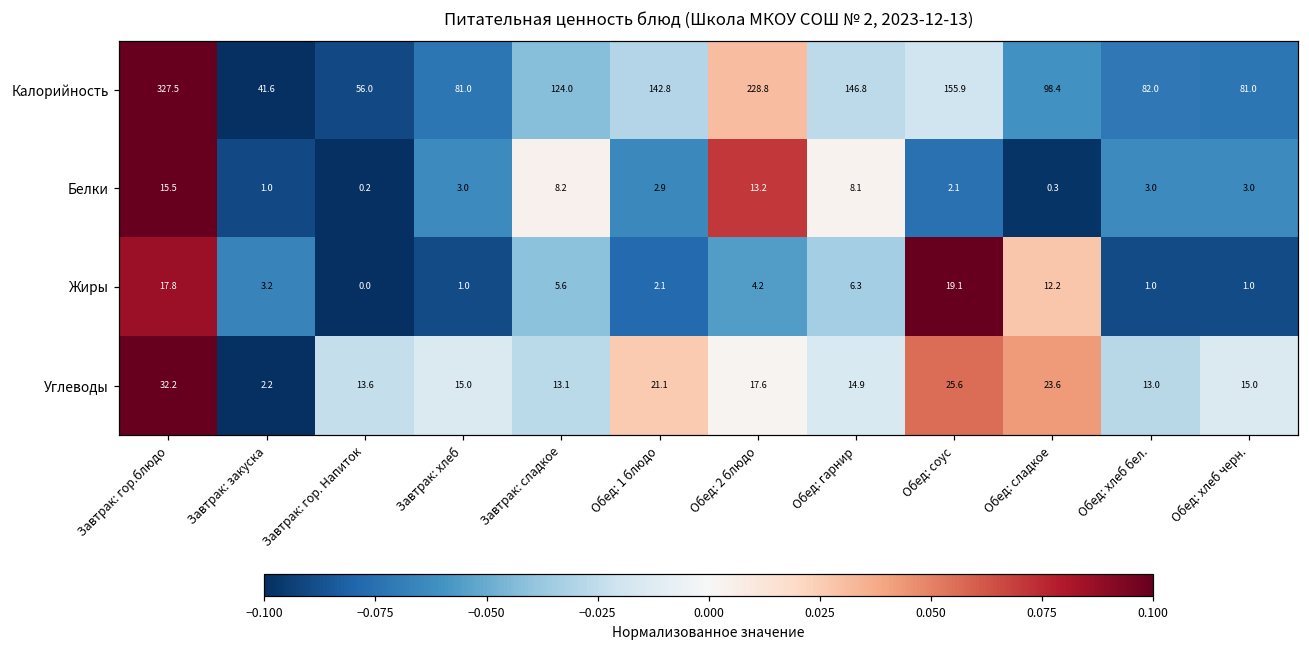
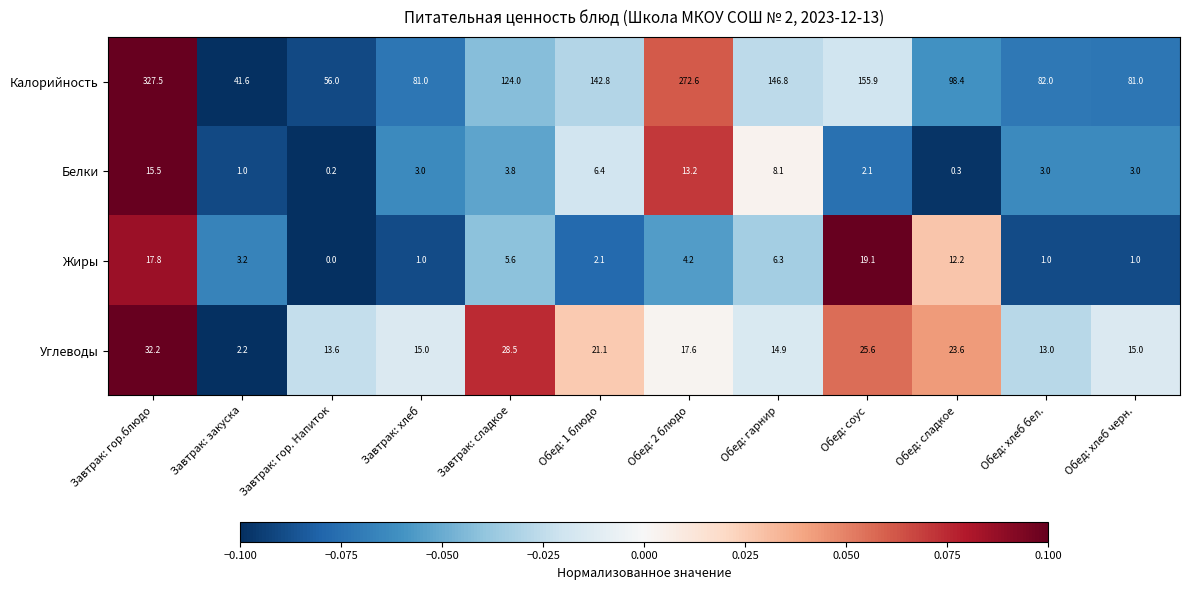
Калорийность, Обед: 2 блюдо: 228.8 -> 272.6
Белки, Завтрак: сладкое: 8.2 -> 3.8
Белки, Обед: 1 блюдо: 2.9 -> 6.4
Углеводы, Завтрак: сладкое: 13.1 -> 28.5
